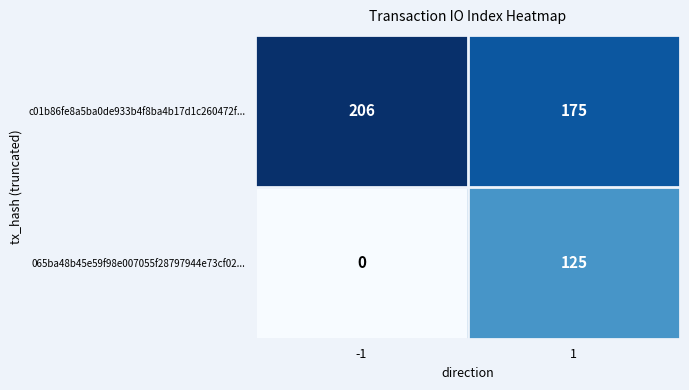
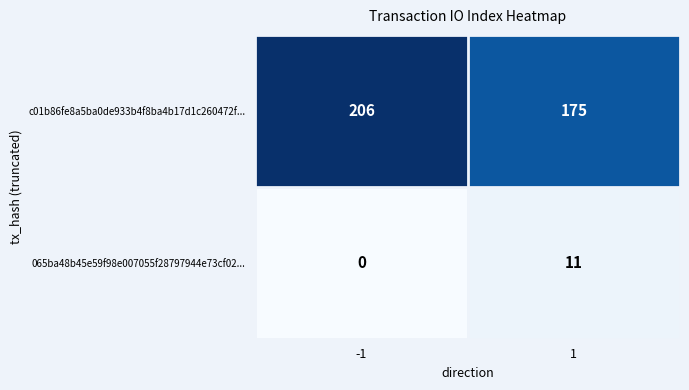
065ba48b45e59f98e007055f28797944e73cf02..., 1: 125 -> 11
